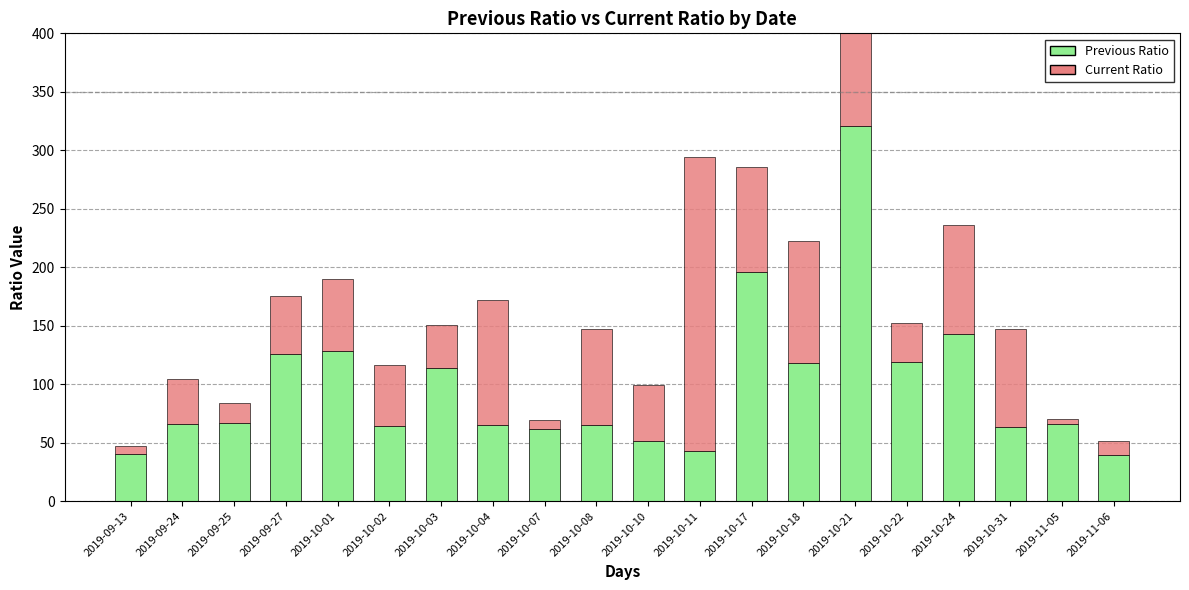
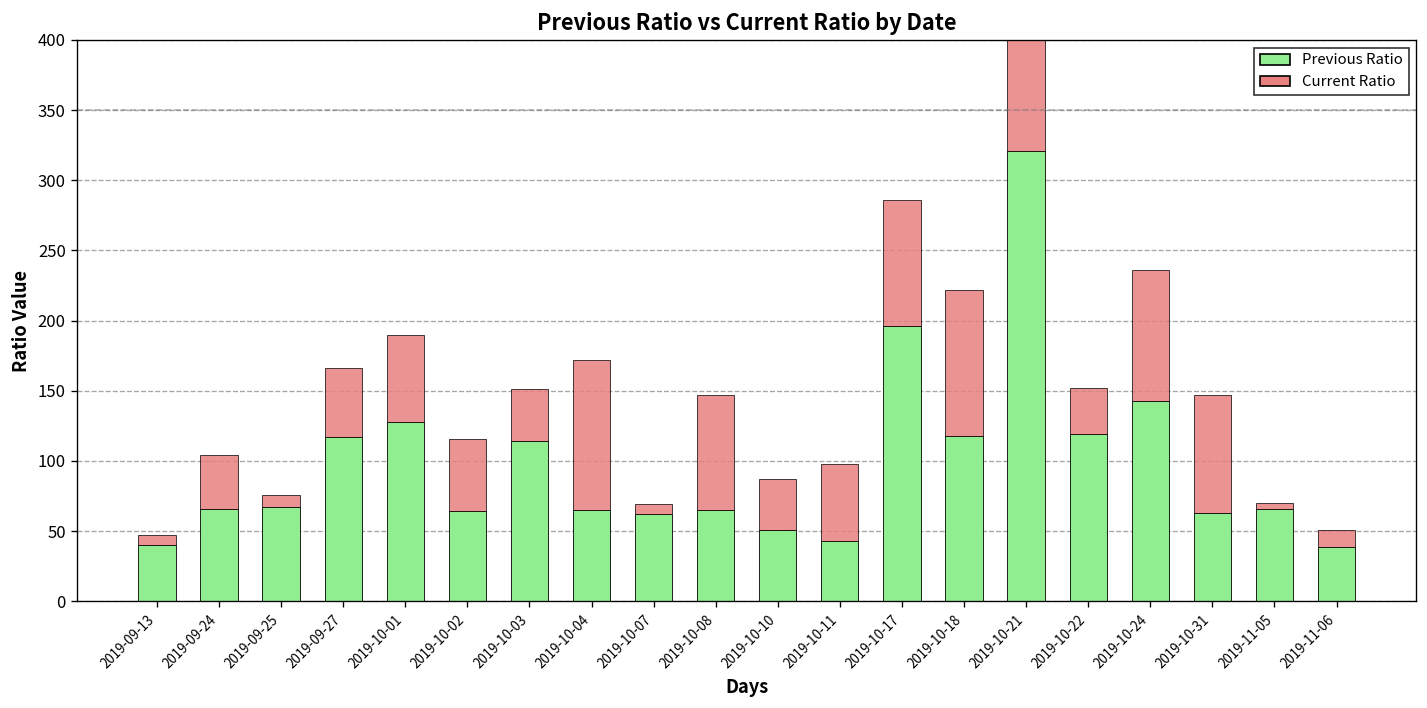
Current Ratio, 2019-09-25: 17 -> 9
Previous Ratio, 2019-09-27: 126 -> 117
Current Ratio, 2019-10-10: 48 -> 36
Current Ratio, 2019-10-11: 251 -> 55
